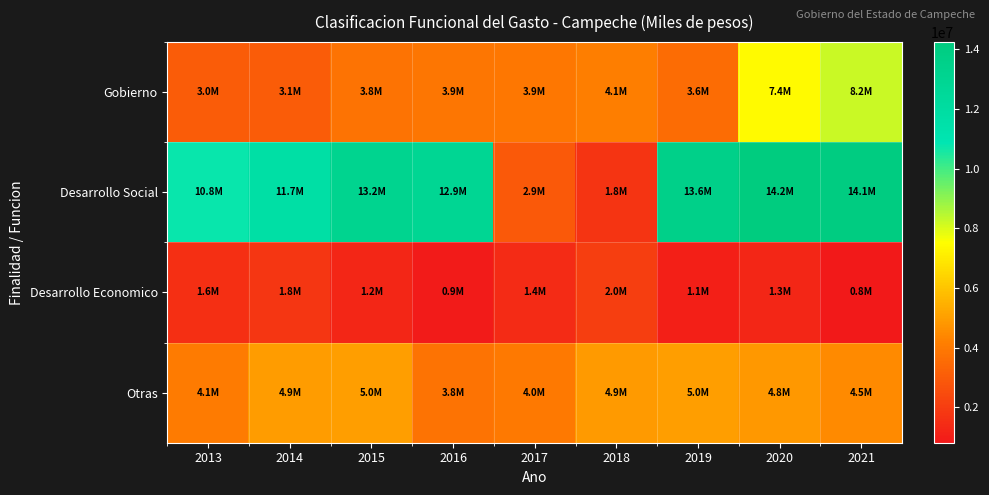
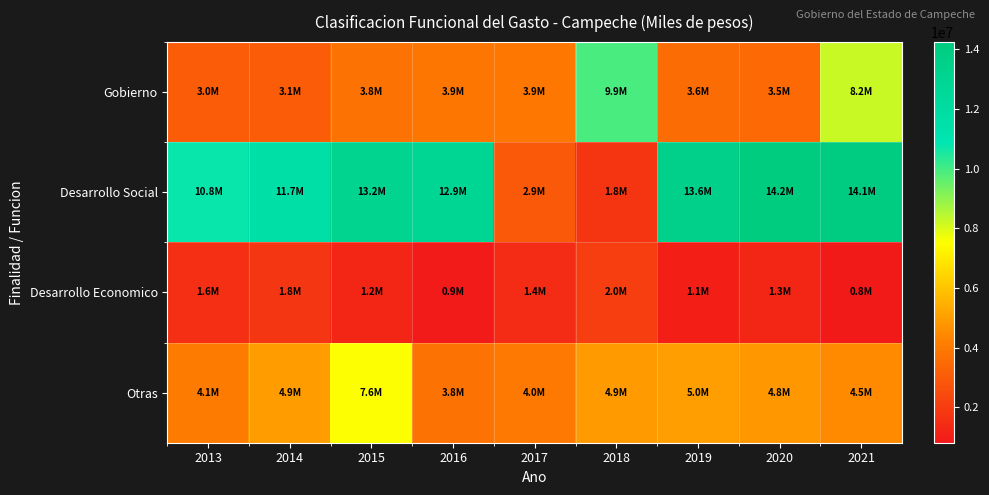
Gobierno, 2018: 4.1M -> 9.9M
Gobierno, 2020: 7.4M -> 3.5M
Otras, 2015: 5.0M -> 7.6M
